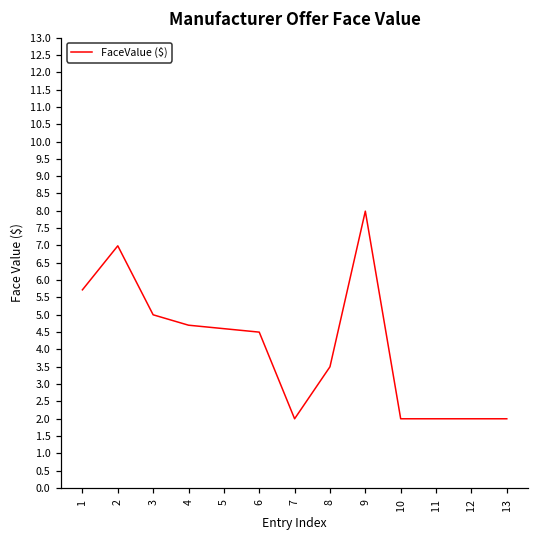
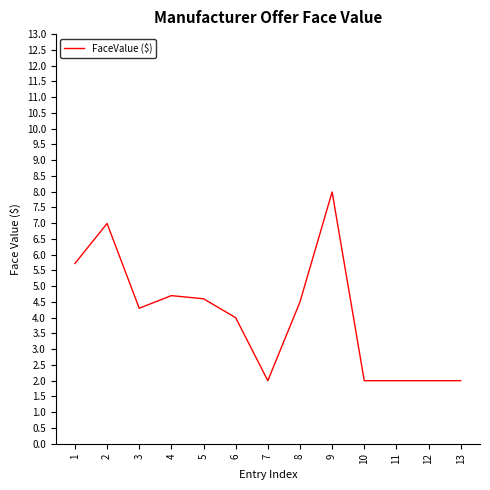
3: 5.0 -> 4.3
6: 4.5 -> 4.0
8: 3.5 -> 4.5
